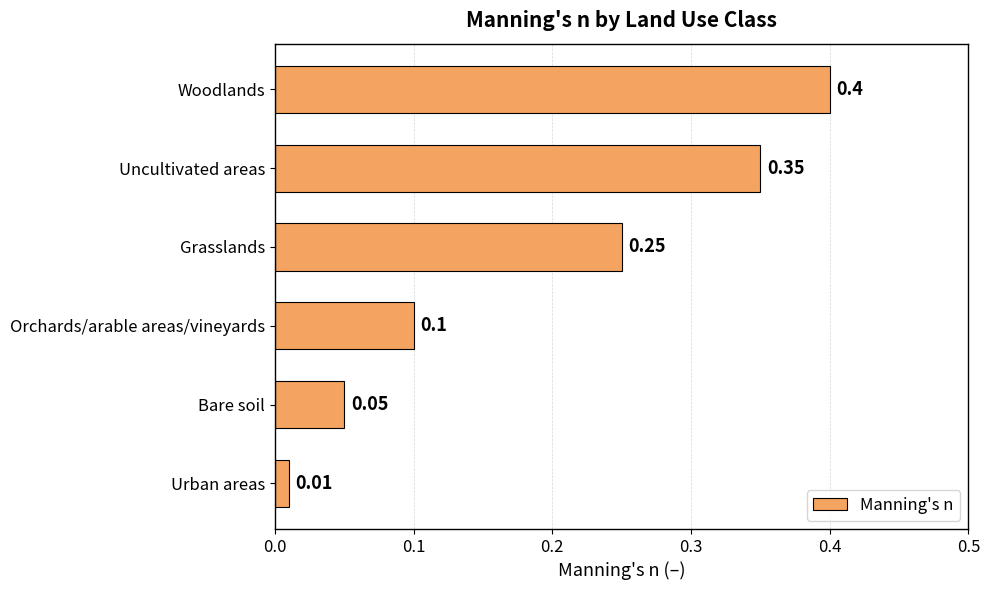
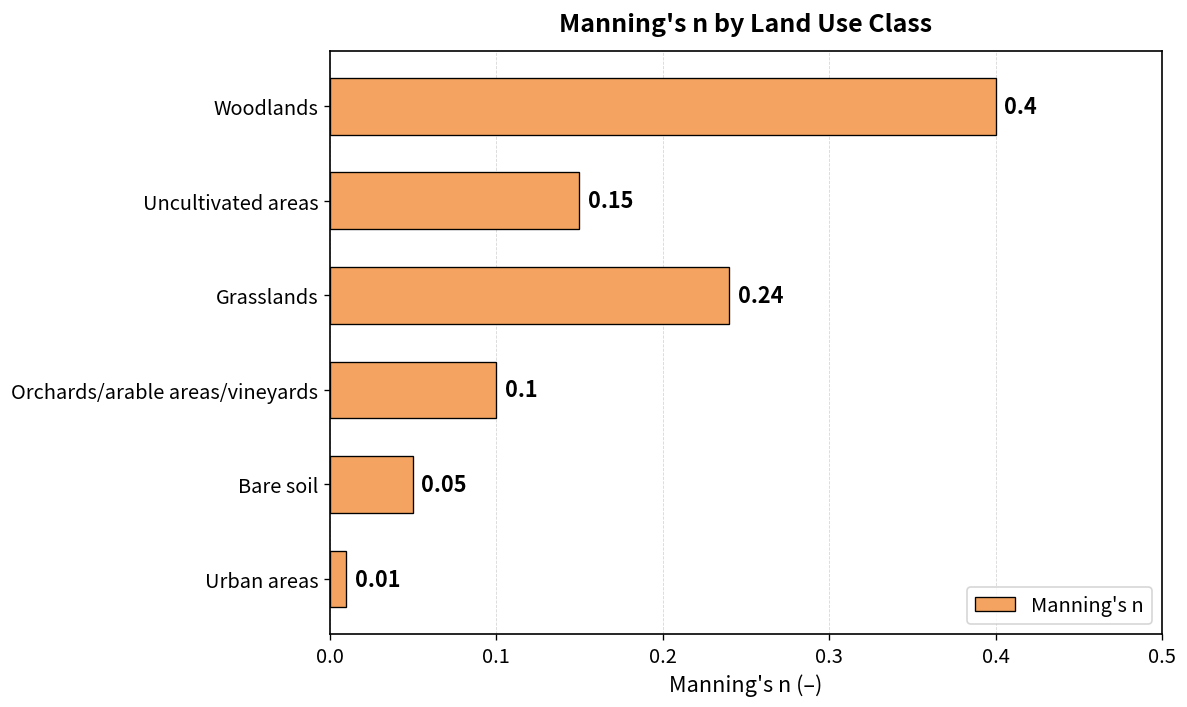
Uncultivated areas: 0.35 -> 0.15
Grasslands: 0.25 -> 0.24
